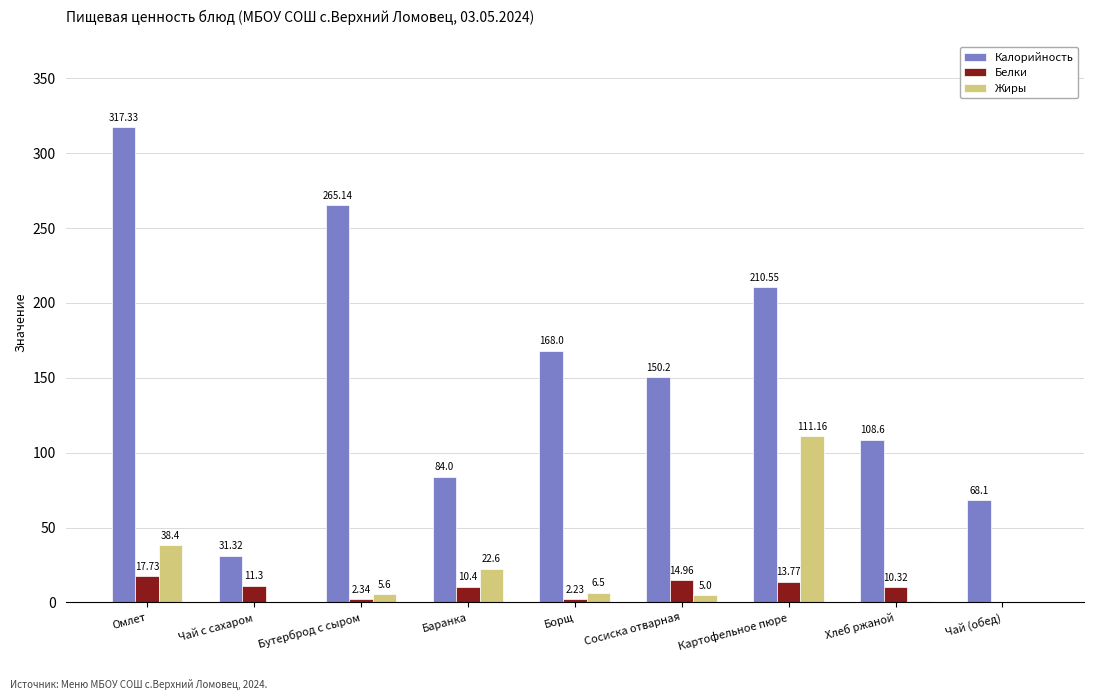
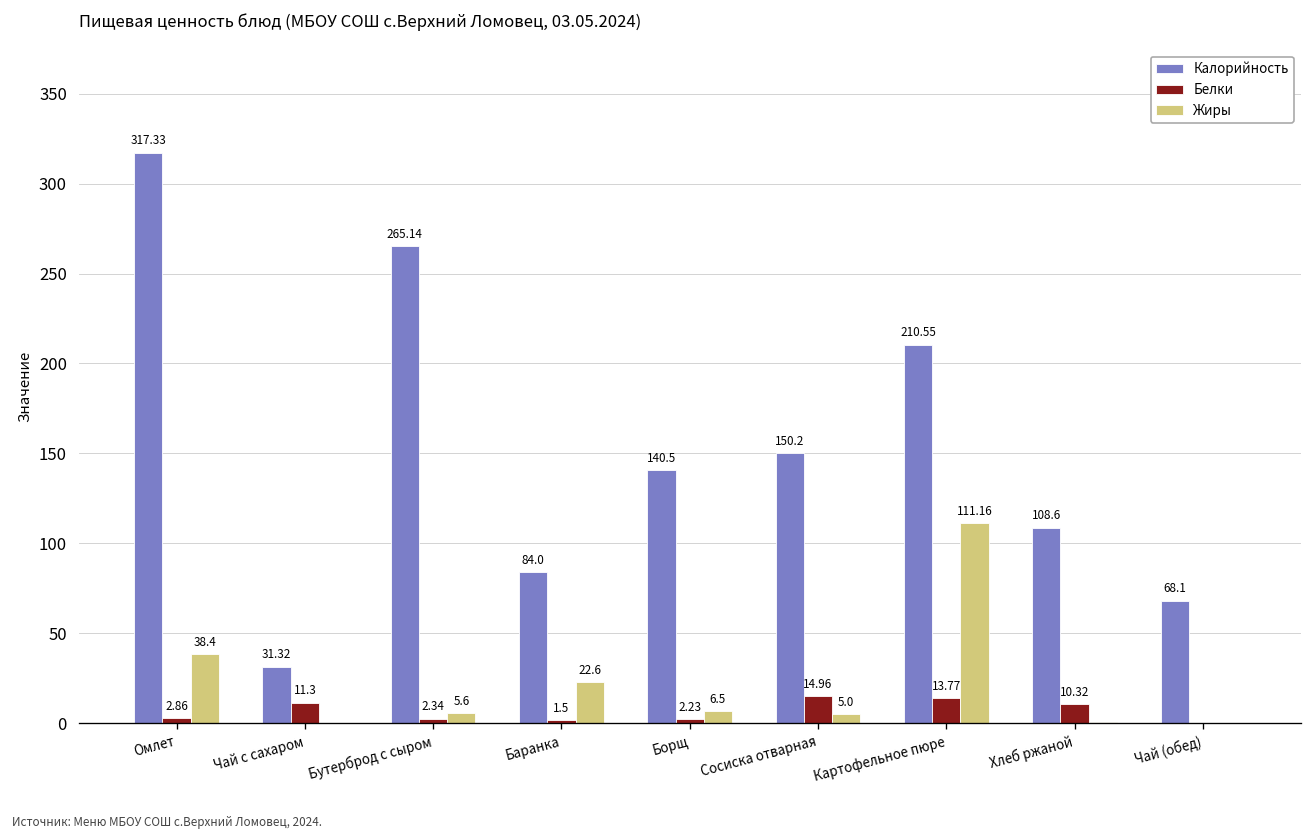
Белки, Омлет: 17.73 -> 2.86
Белки, Баранка: 10.4 -> 1.5
Калорийность, Борщ: 168.0 -> 140.5
